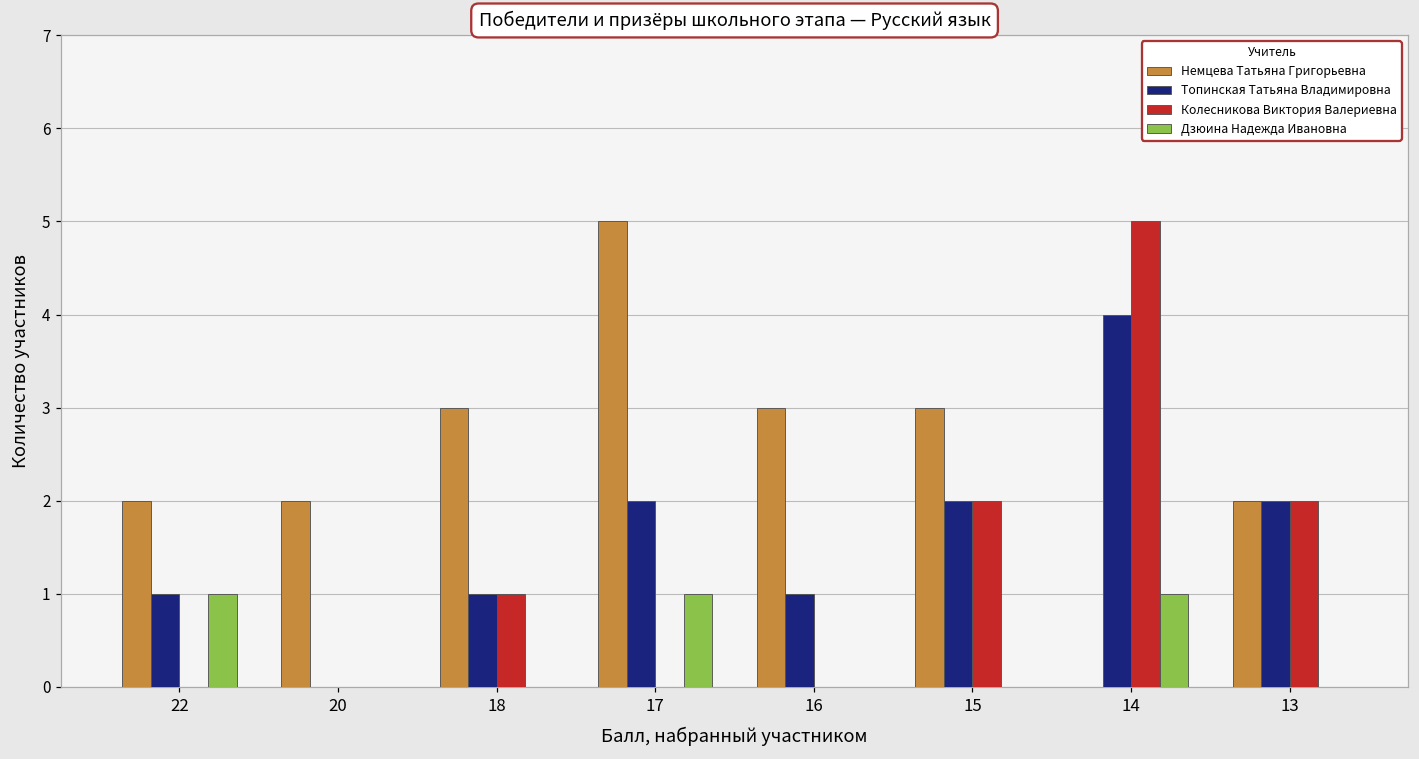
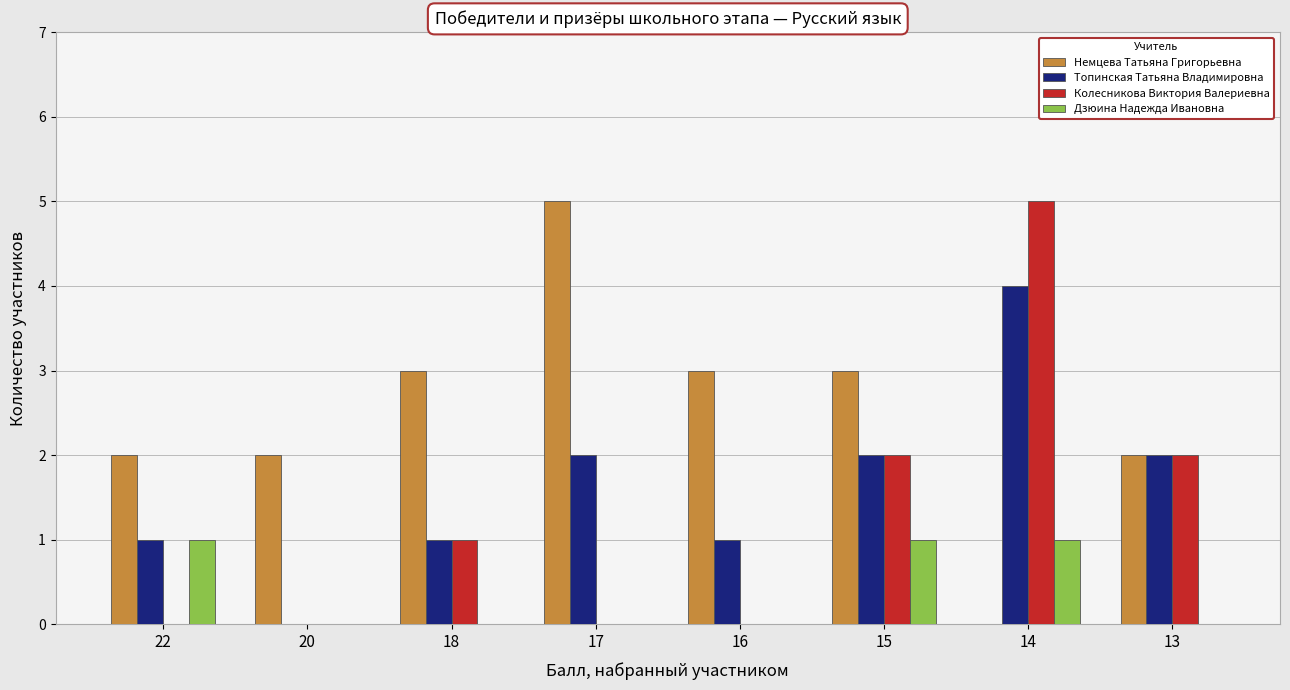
Дзюина Надежда Ивановна, 17: 1 -> 0
Дзюина Надежда Ивановна, 15: 0 -> 1
